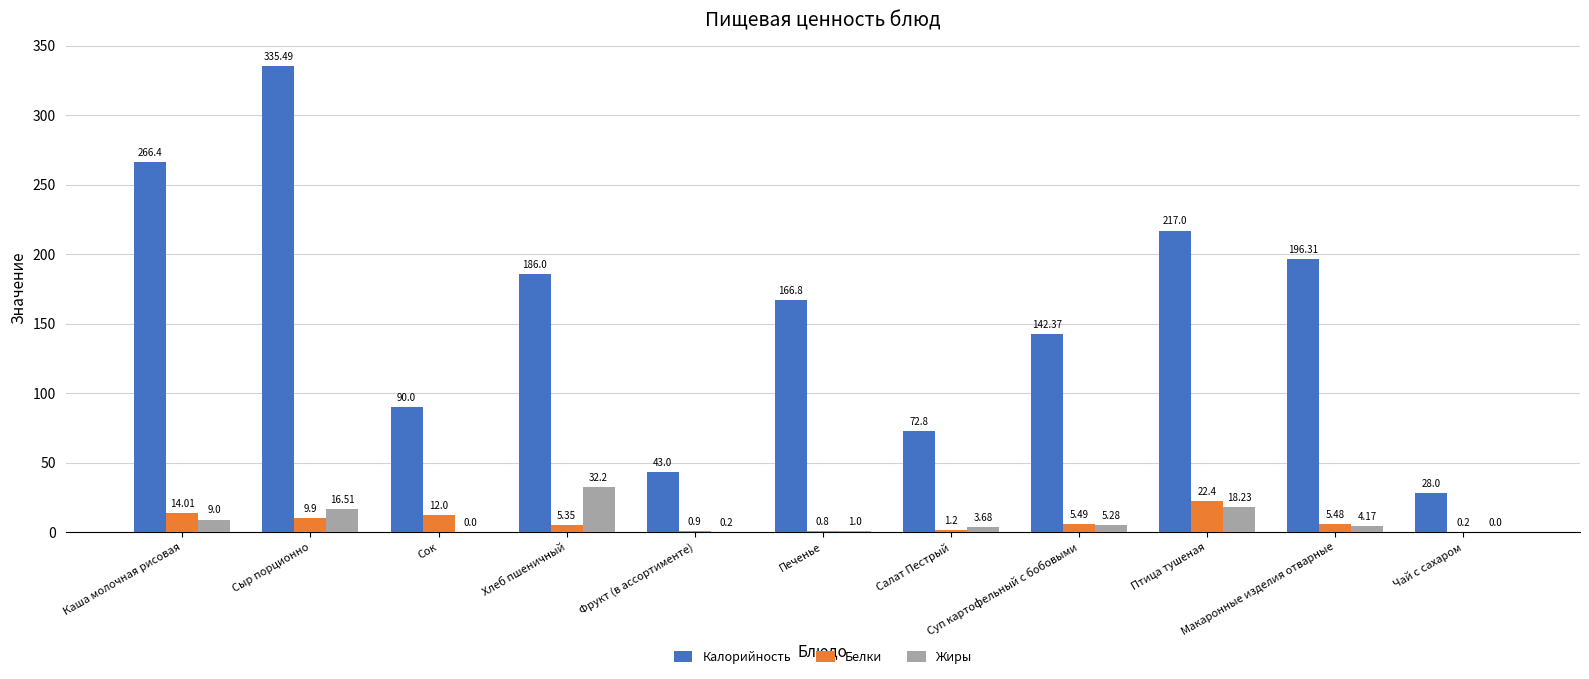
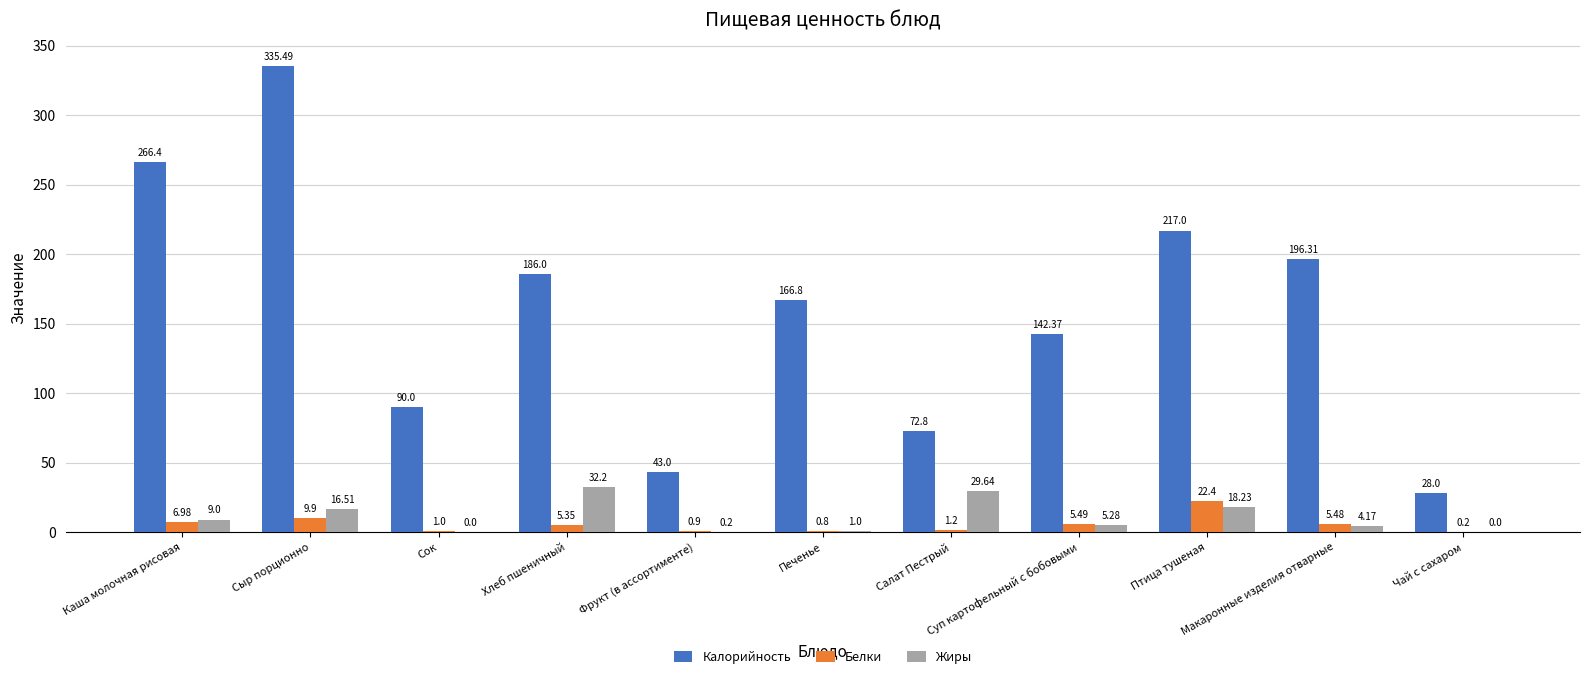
Белки, Каша молочная рисовая: 14.01 -> 6.98
Белки, Сок: 12.0 -> 1.0
Жиры, Салат Пестрый: 3.68 -> 29.64
